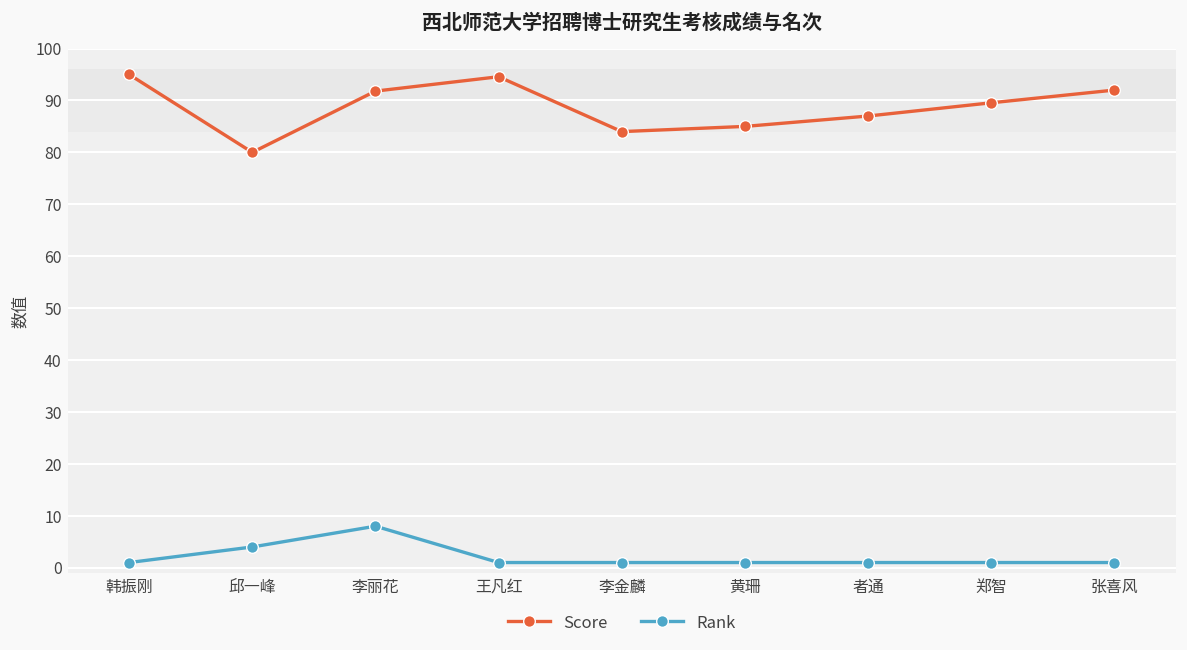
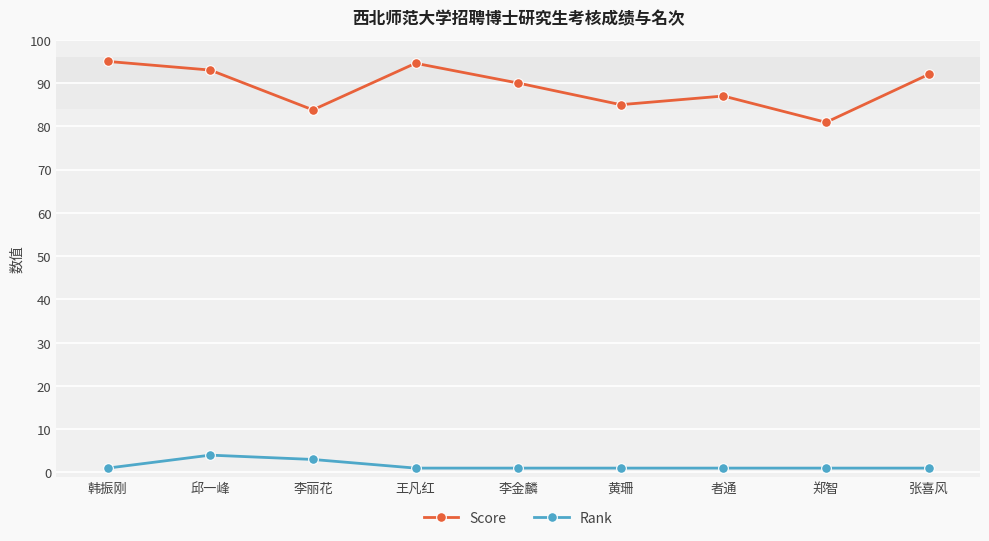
Score, 邱一峰: 80 -> 93
Score, 李丽花: 92 -> 84
Rank, 李丽花: 8 -> 3
Score, 李金麟: 84 -> 90
Score, 郑智: 90 -> 81
